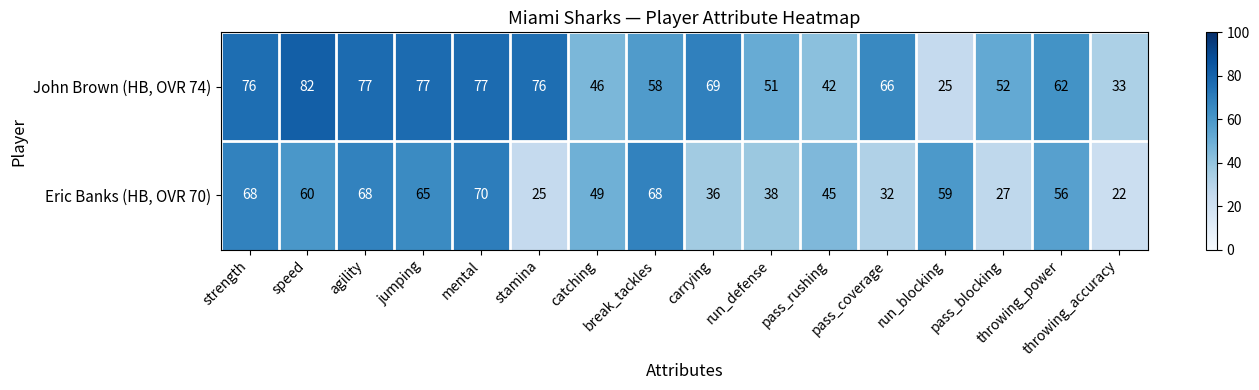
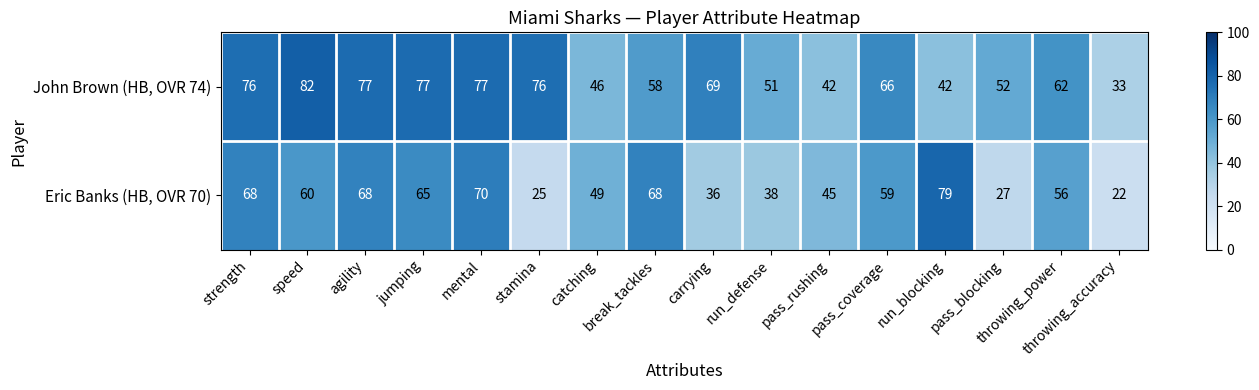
John Brown (HB, OVR 74), run_blocking: 25 -> 42
Eric Banks (HB, OVR 70), pass_coverage: 32 -> 59
Eric Banks (HB, OVR 70), run_blocking: 59 -> 79
